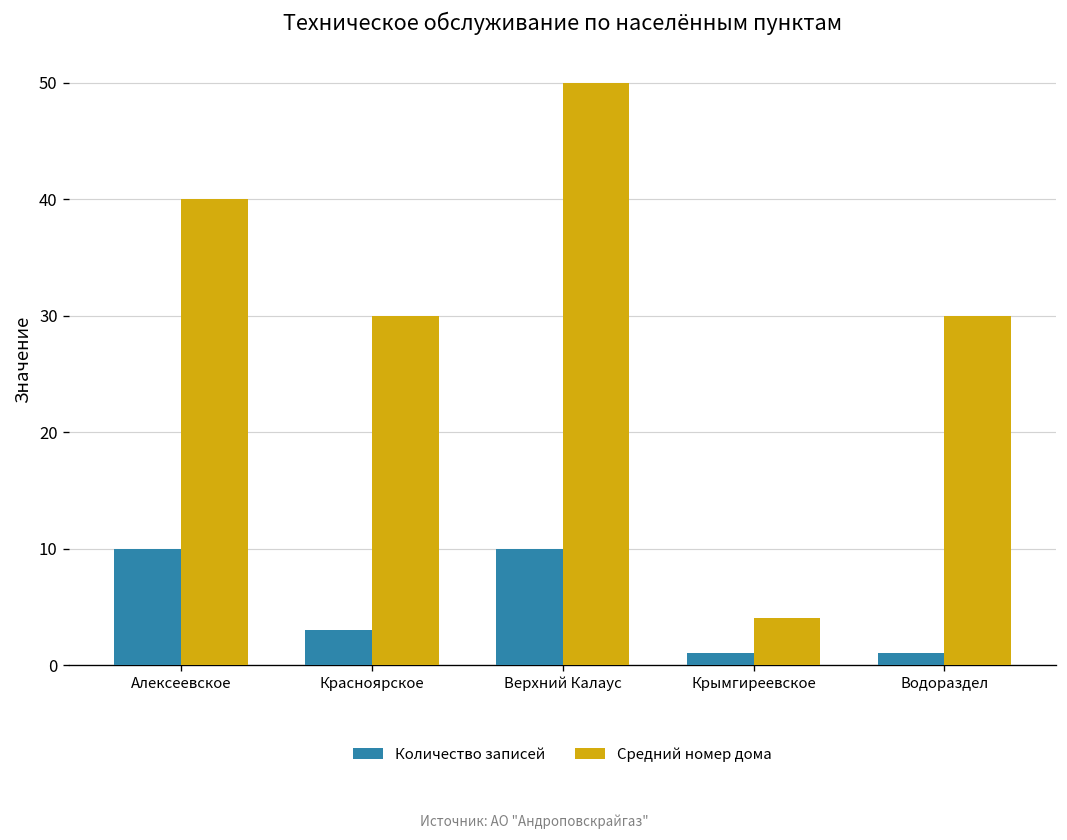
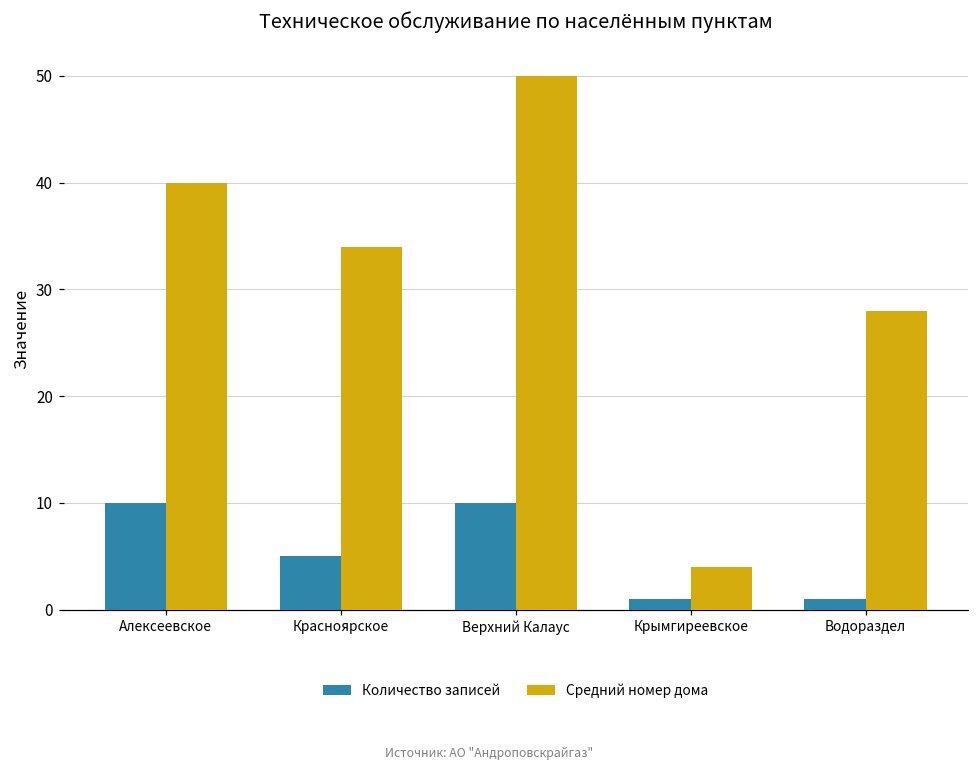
Количество записей, Красноярское: 3 -> 5
Средний номер дома, Красноярское: 30 -> 34
Средний номер дома, Водораздел: 30 -> 28
